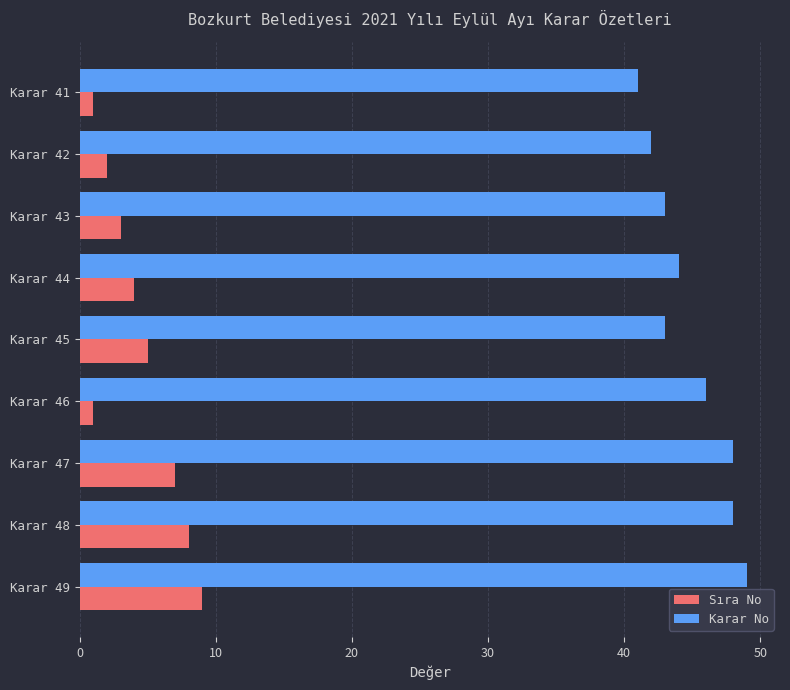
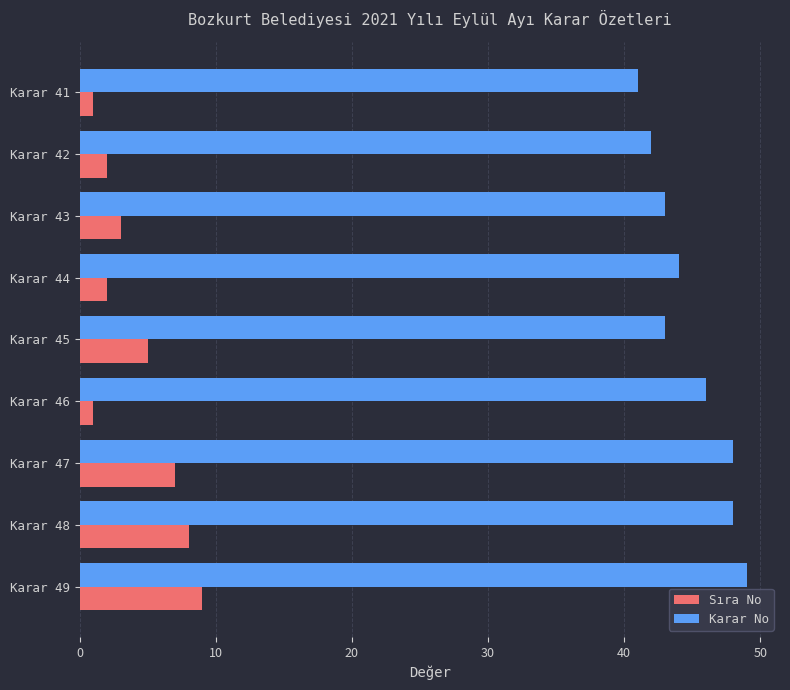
Sıra No, Karar 44: 4 -> 2
